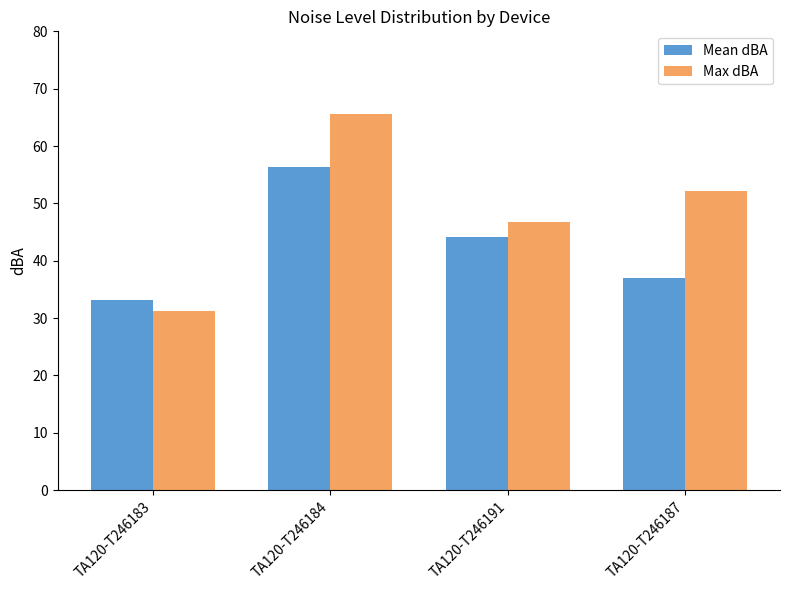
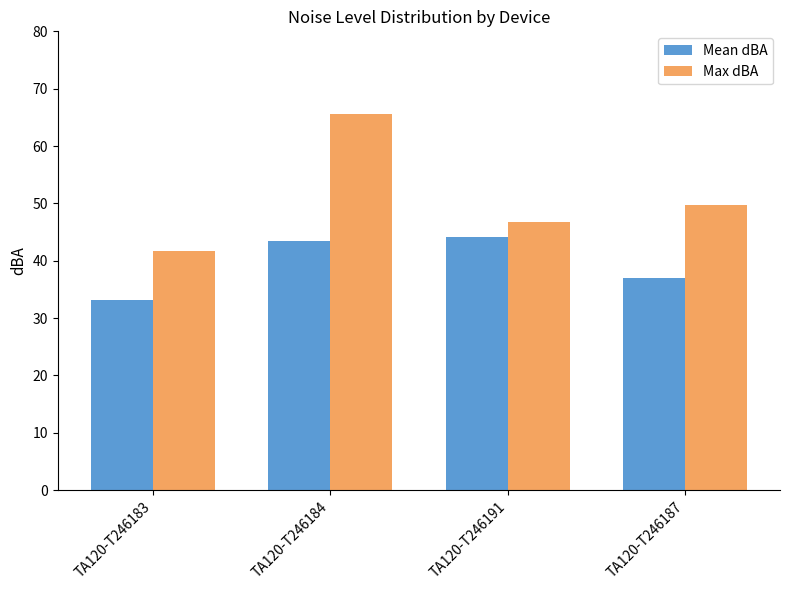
Max dBA, TA120-T246183: 31 -> 42
Mean dBA, TA120-T246184: 56 -> 43
Max dBA, TA120-T246187: 52 -> 50
